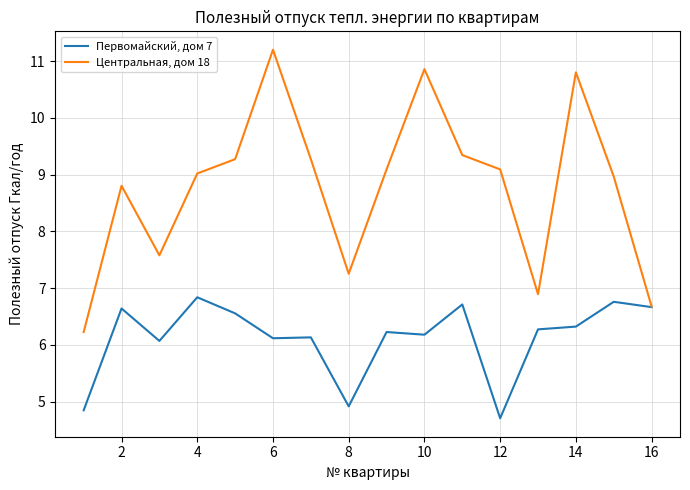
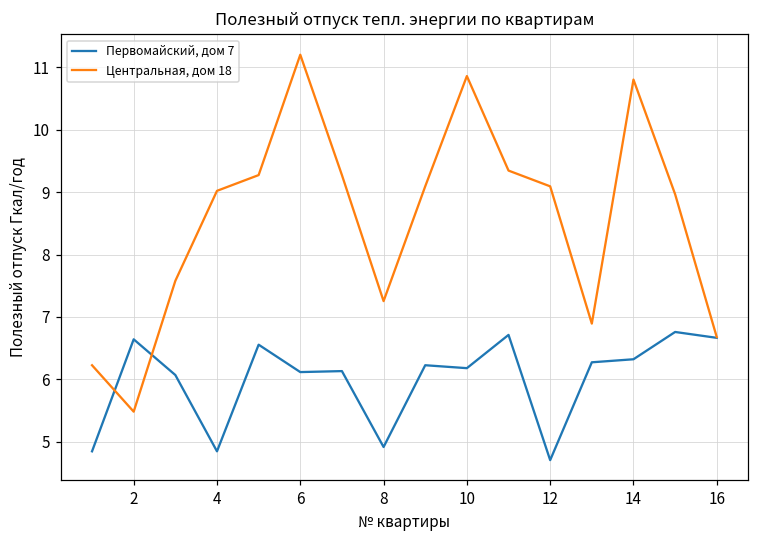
Центральная, дом 18, 2: 8.8 -> 5.5
Первомайский, дом 7, 4: 6.8 -> 4.8
